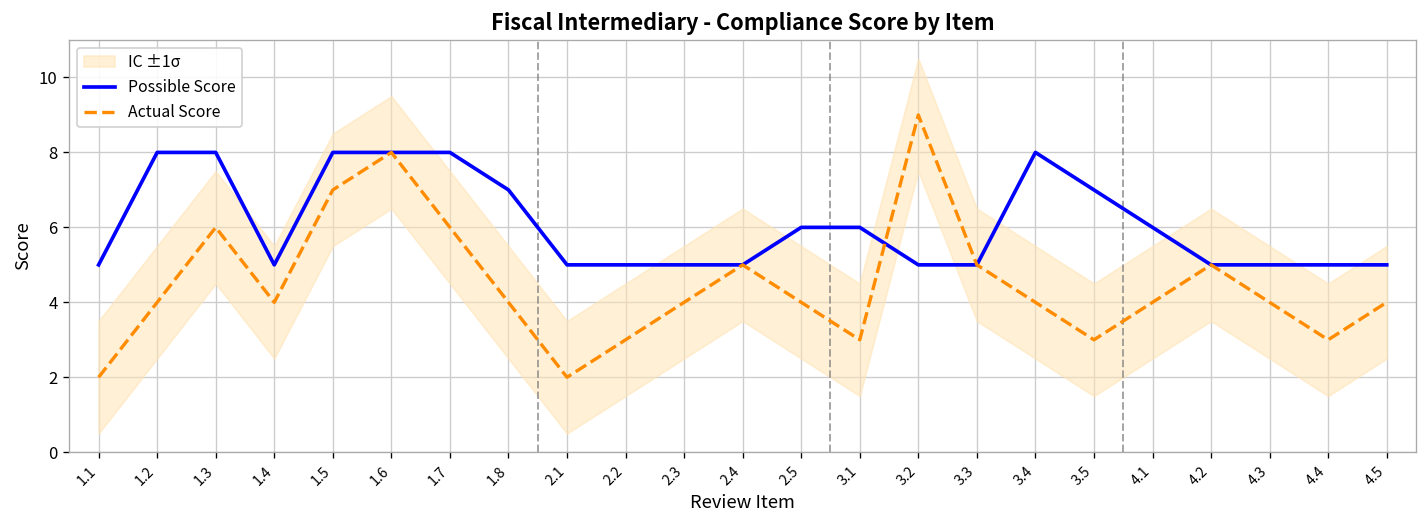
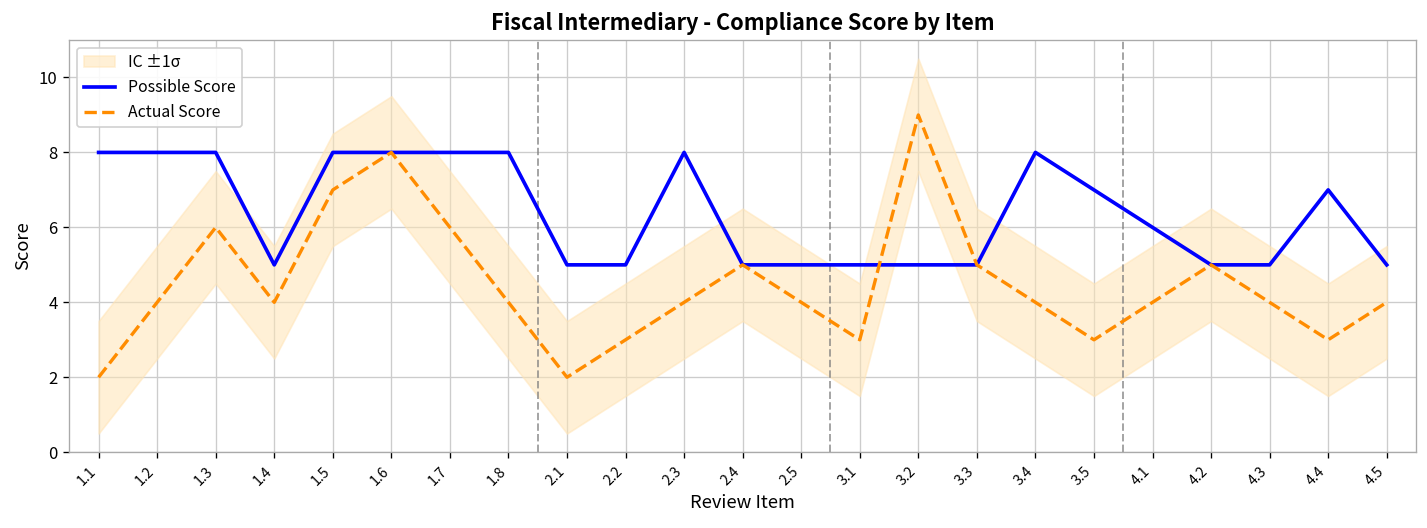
Possible Score, 1.1: 5 -> 8
Possible Score, 1.8: 7 -> 8
Possible Score, 2.3: 5 -> 8
Possible Score, 2.5: 6 -> 5
Possible Score, 3.1: 6 -> 5
Possible Score, 4.4: 5 -> 7
